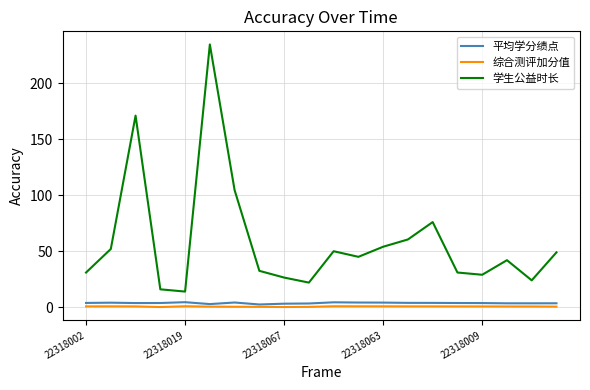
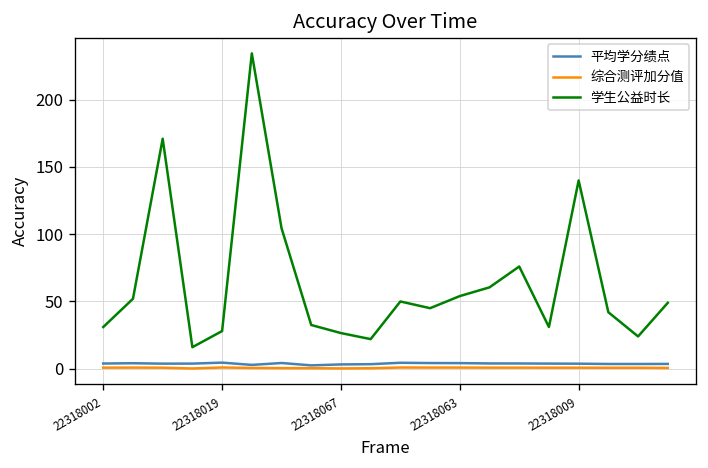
学生公益时长, 22318019: 14 -> 28
学生公益时长, 22318009: 29 -> 140
